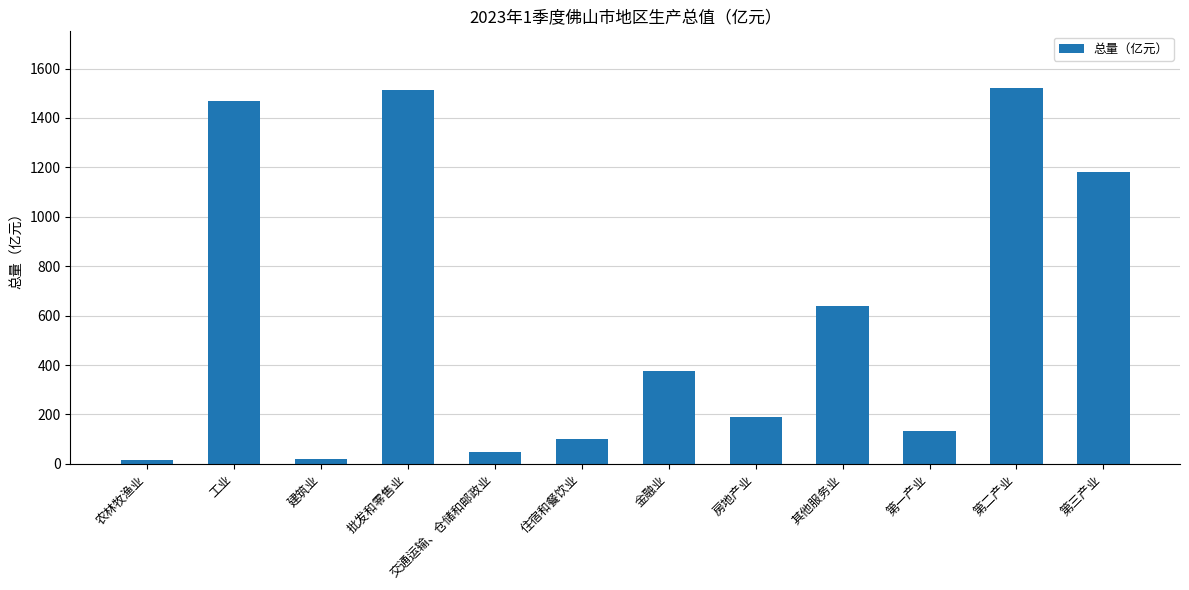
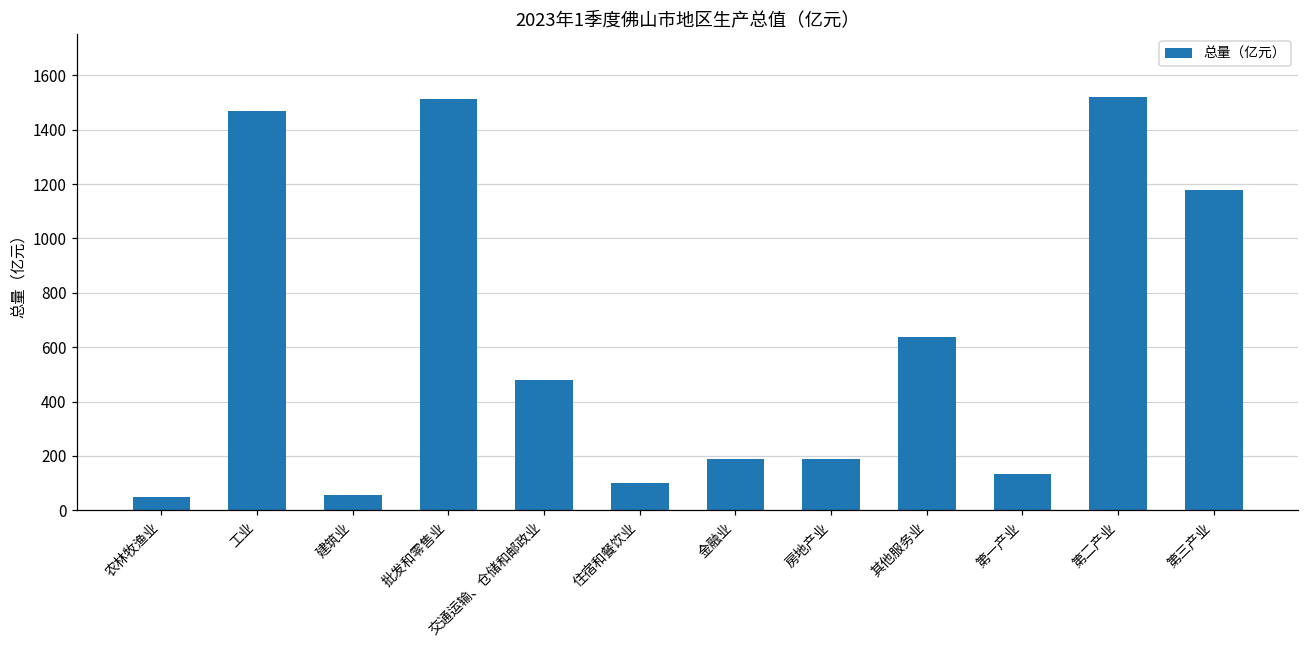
农林牧渔业: 20 -> 50
建筑业: 20 -> 60
交通运输、仓储和邮政业: 50 -> 480
金融业: 370 -> 190
